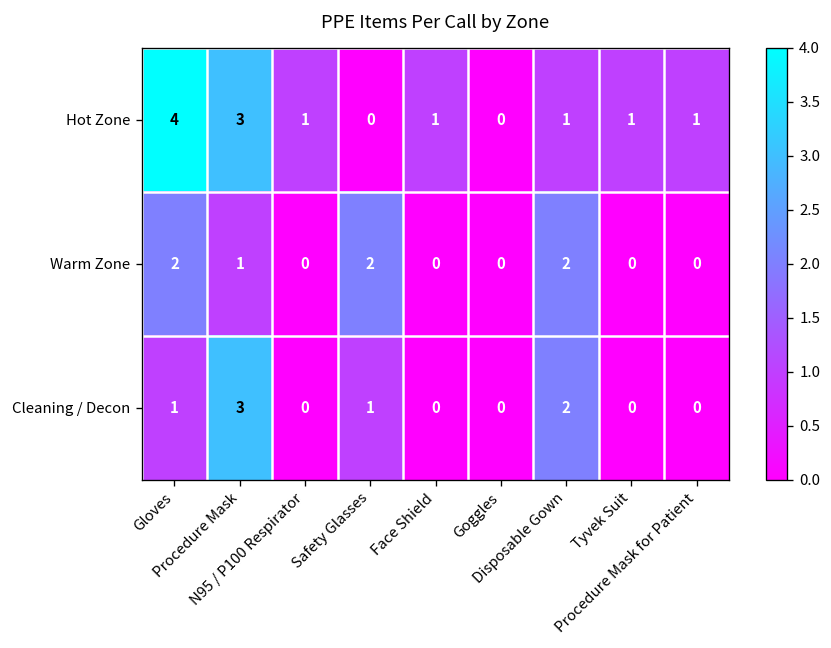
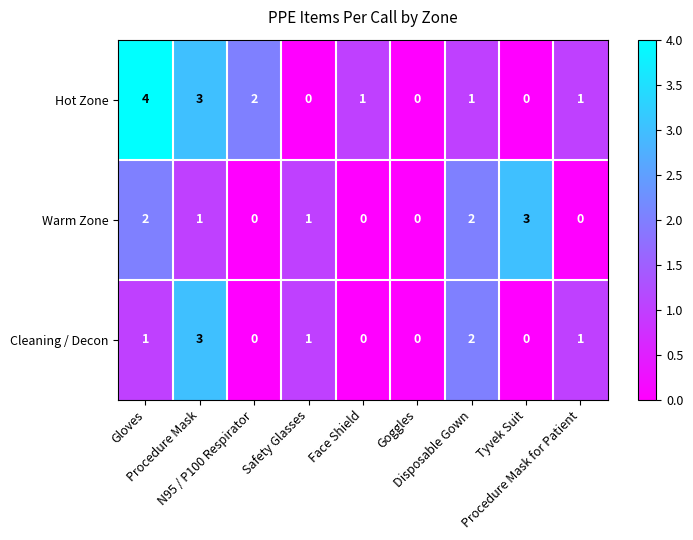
Hot Zone, N95 / P100 Respirator: 1 -> 2
Hot Zone, Tyvek Suit: 1 -> 0
Warm Zone, Safety Glasses: 2 -> 1
Warm Zone, Tyvek Suit: 0 -> 3
Cleaning / Decon, Procedure Mask for Patient: 0 -> 1
